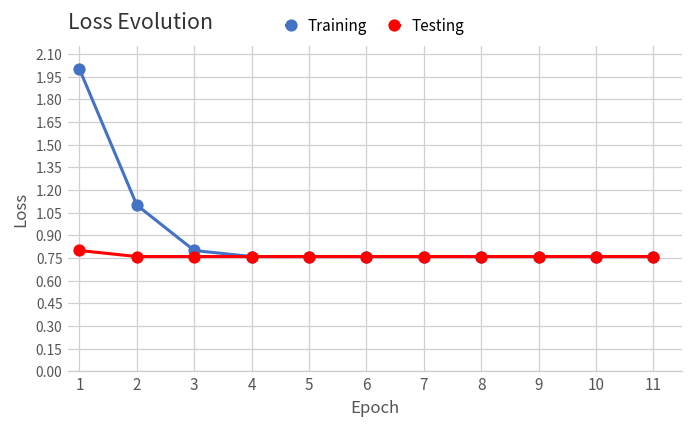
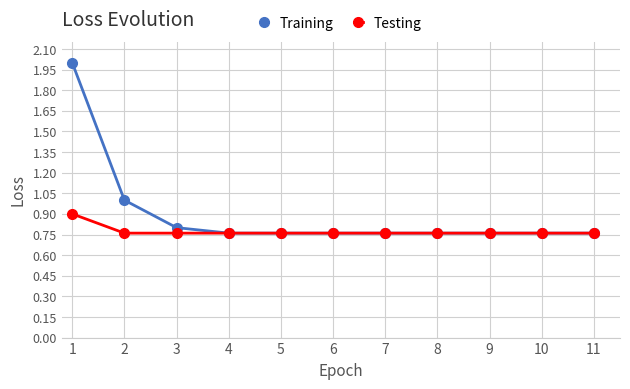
Testing, 1: 0.8 -> 0.9
Training, 2: 1.1 -> 1.0
